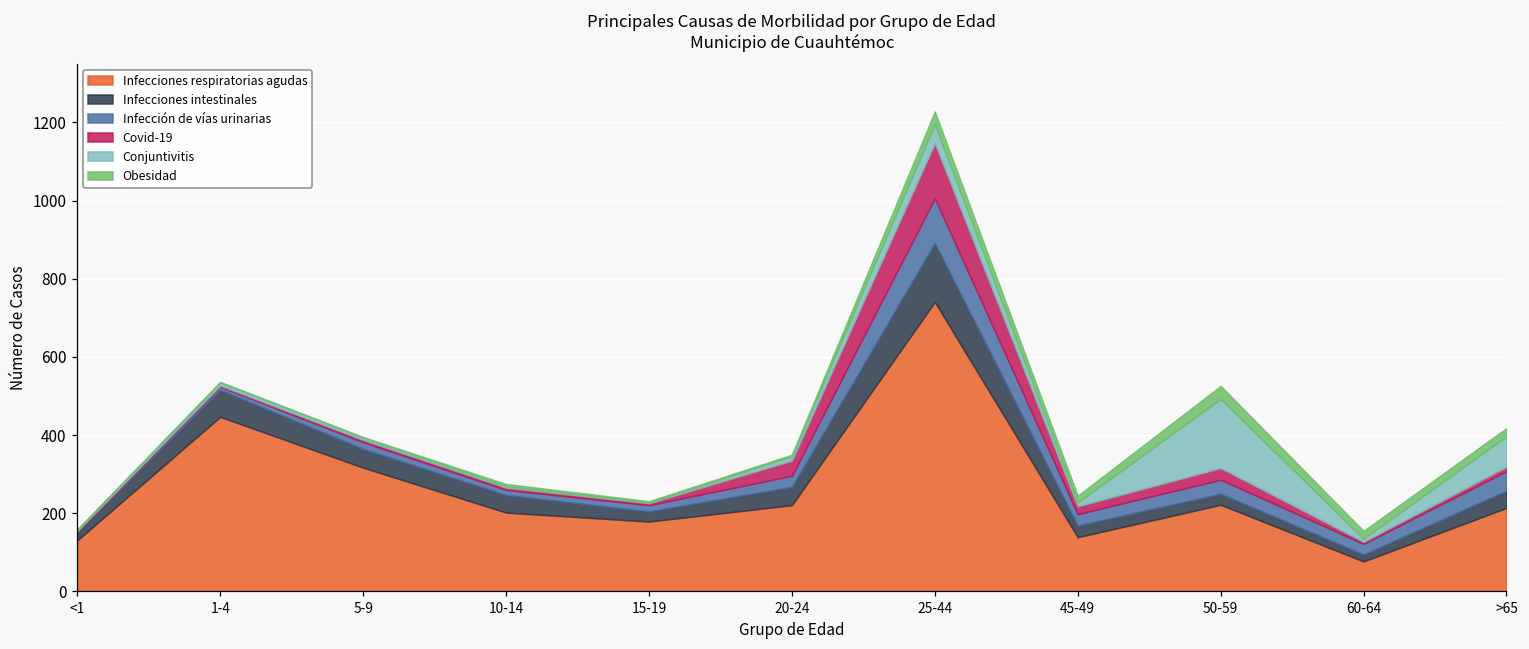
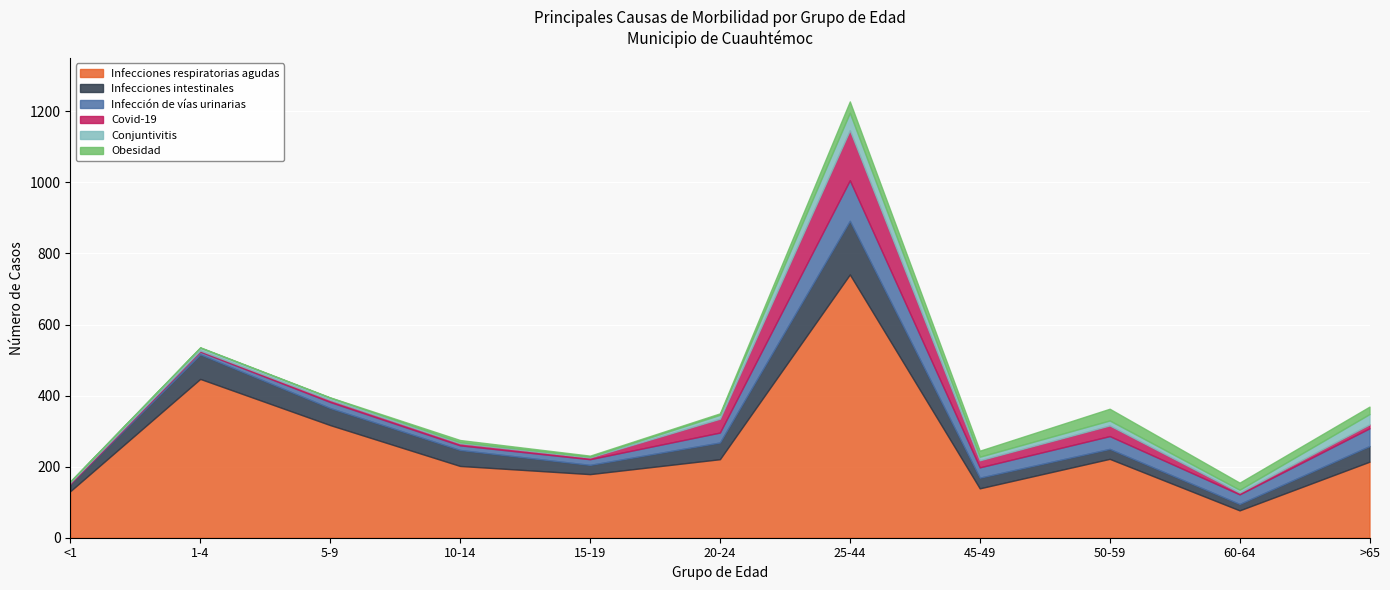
Conjuntivitis, 50-59: 180 -> 10
Conjuntivitis, >65: 80 -> 30
